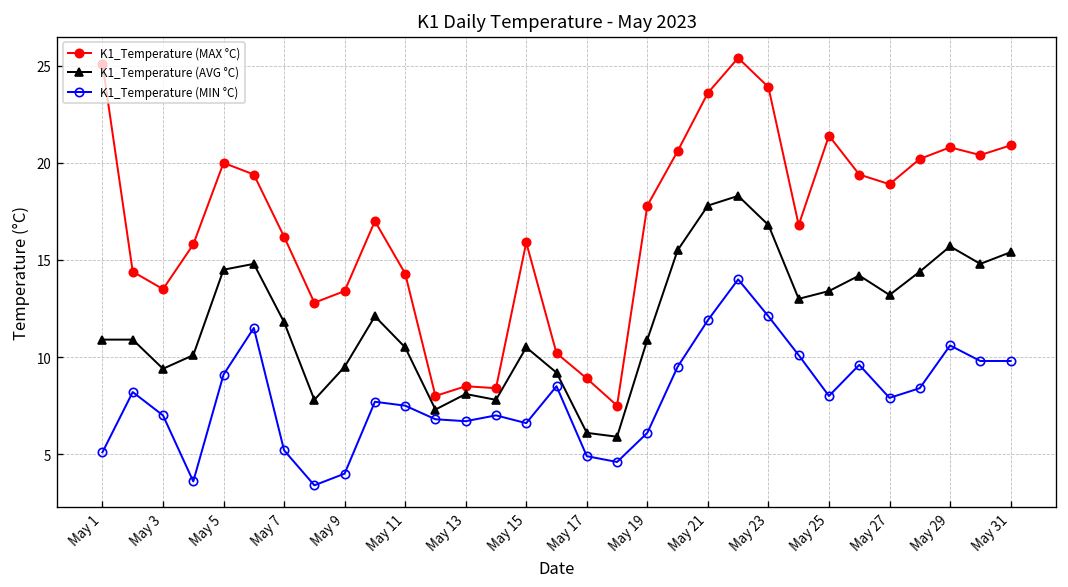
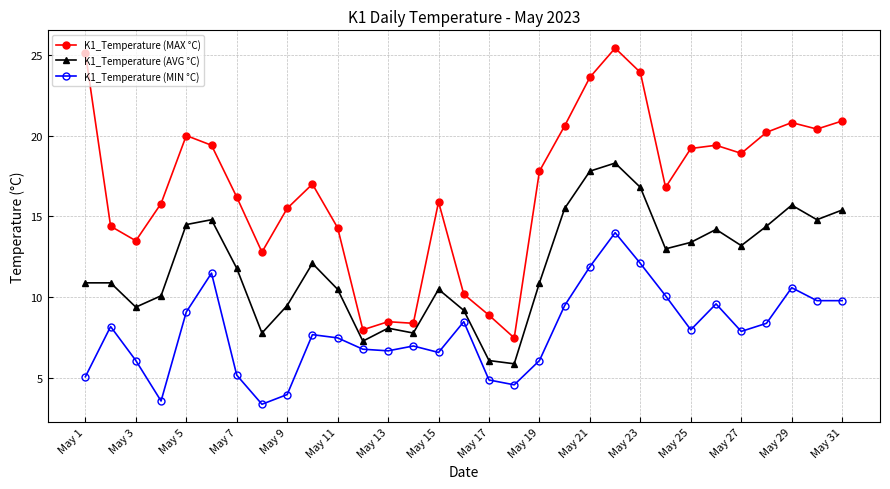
K1_Temperature (MIN °C), May 3: 7.0 -> 6.1
K1_Temperature (MAX °C), May 9: 13.4 -> 15.5
K1_Temperature (MAX °C), May 25: 21.4 -> 19.2
